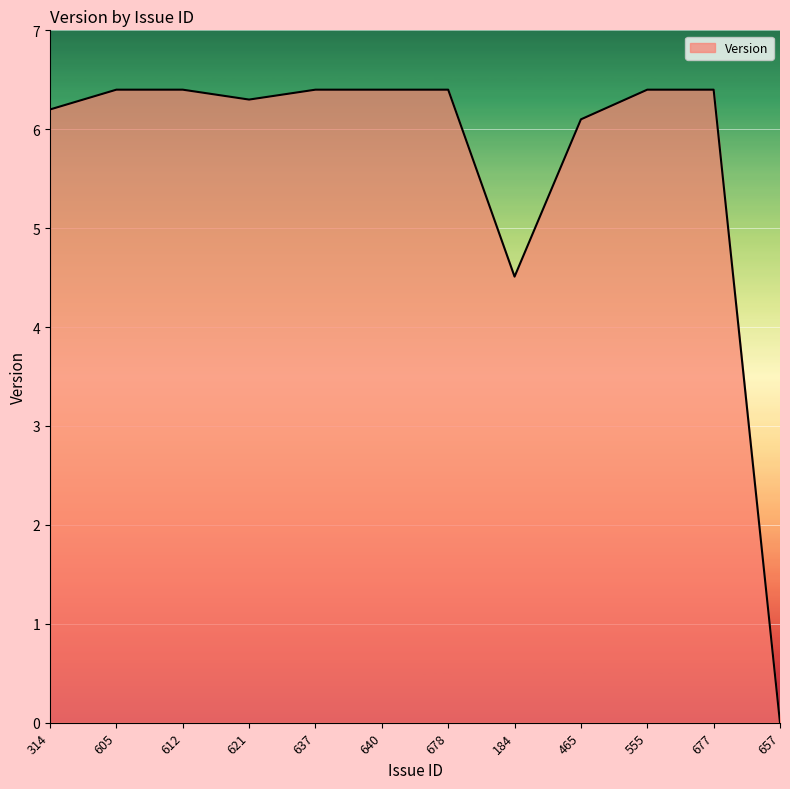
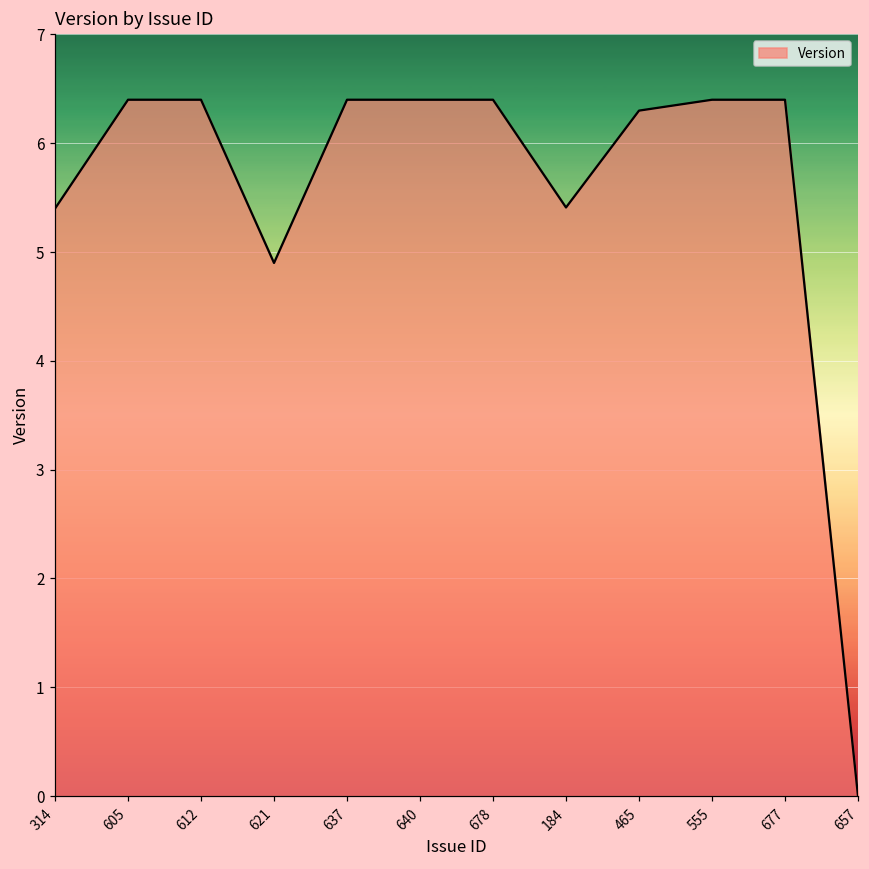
314: 6.2 -> 5.4
621: 6.3 -> 4.9
184: 4.5 -> 5.4
465: 6.1 -> 6.3
